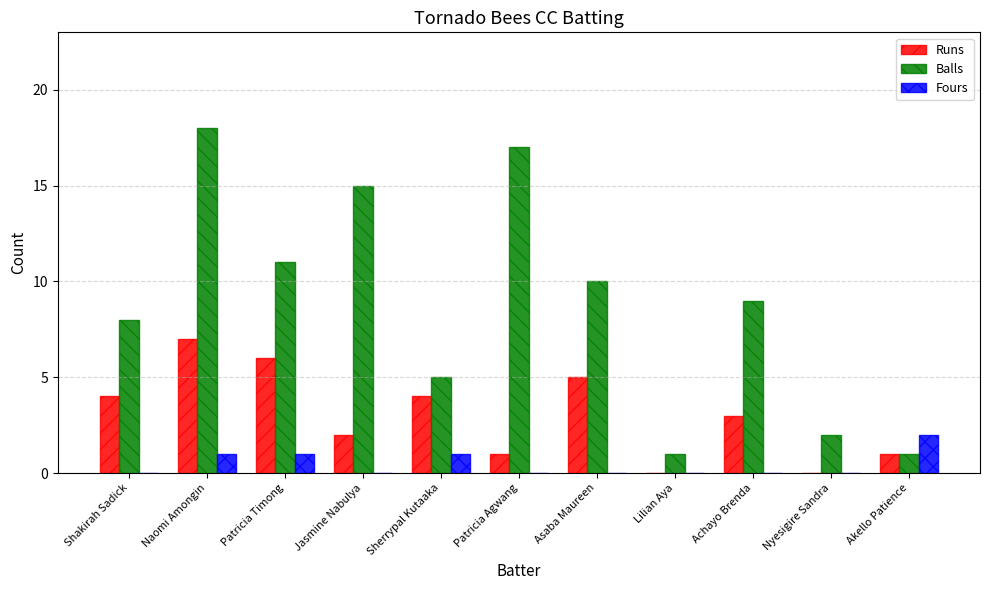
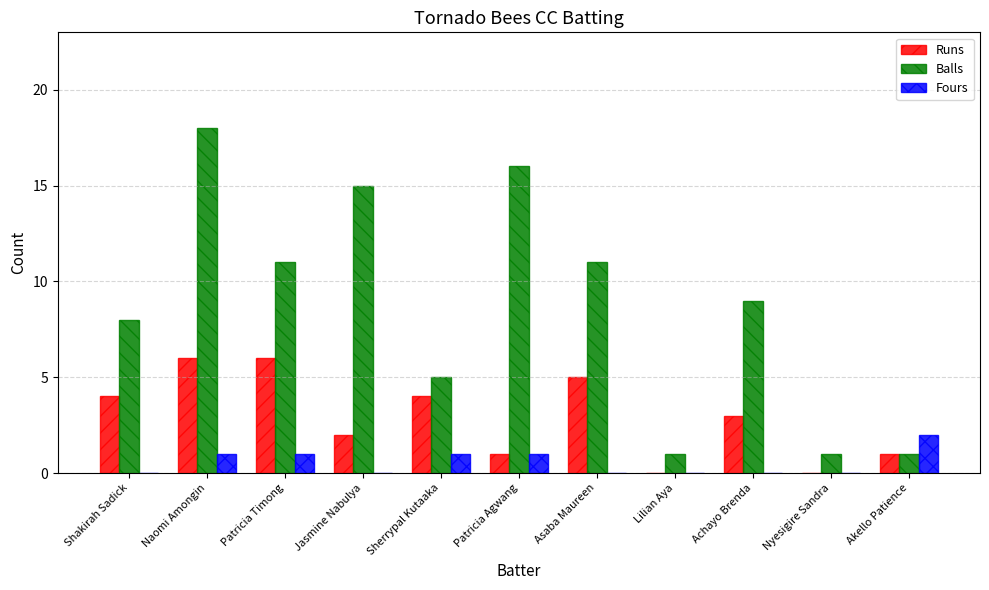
Runs, Naomi Amongin: 7 -> 6
Balls, Patricia Agwang: 17 -> 16
Fours, Patricia Agwang: 0 -> 1
Balls, Asaba Maureen: 10 -> 11
Balls, Nyesigire Sandra: 2 -> 1
